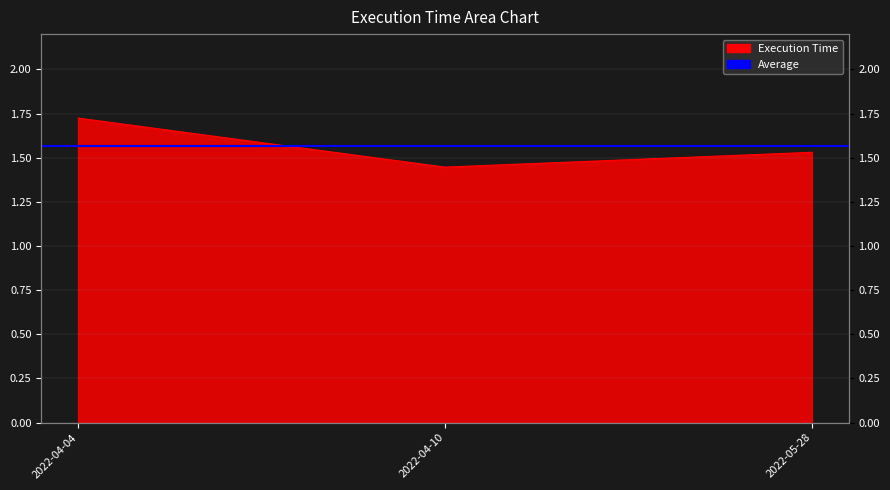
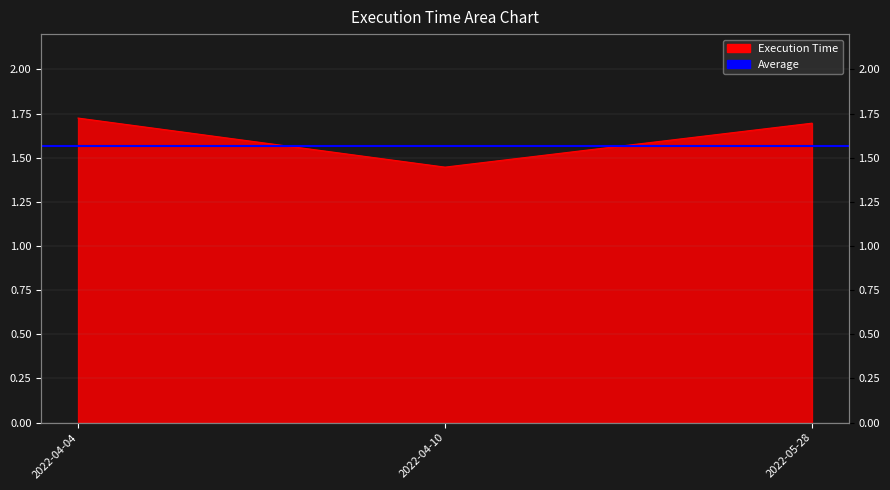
2022-05-28: 1.53 -> 1.70
